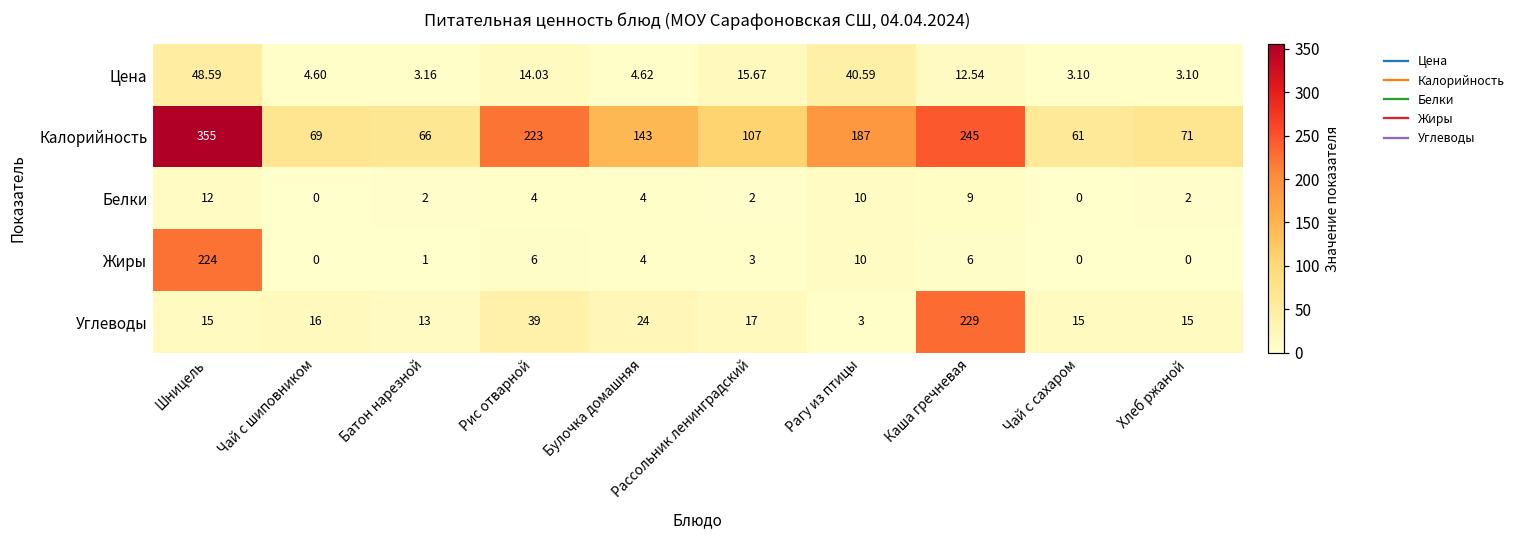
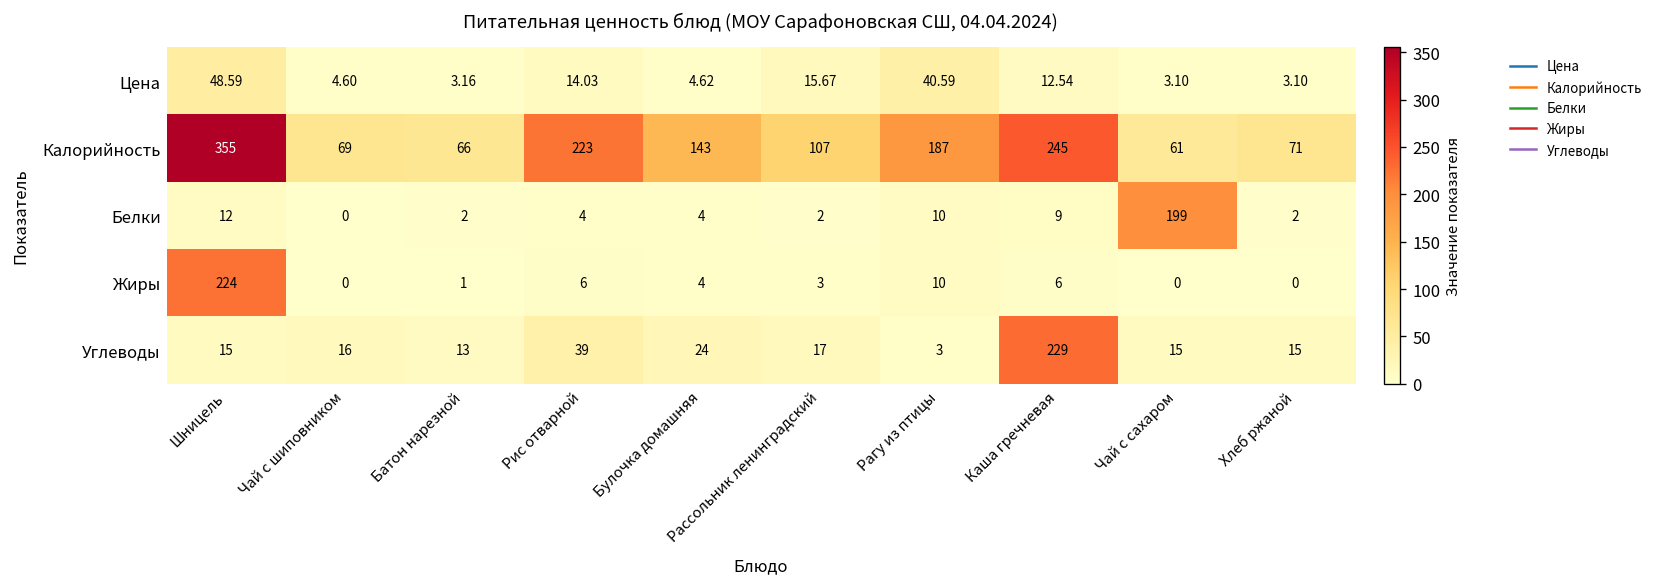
Белки, Чай с сахаром: 0 -> 199
